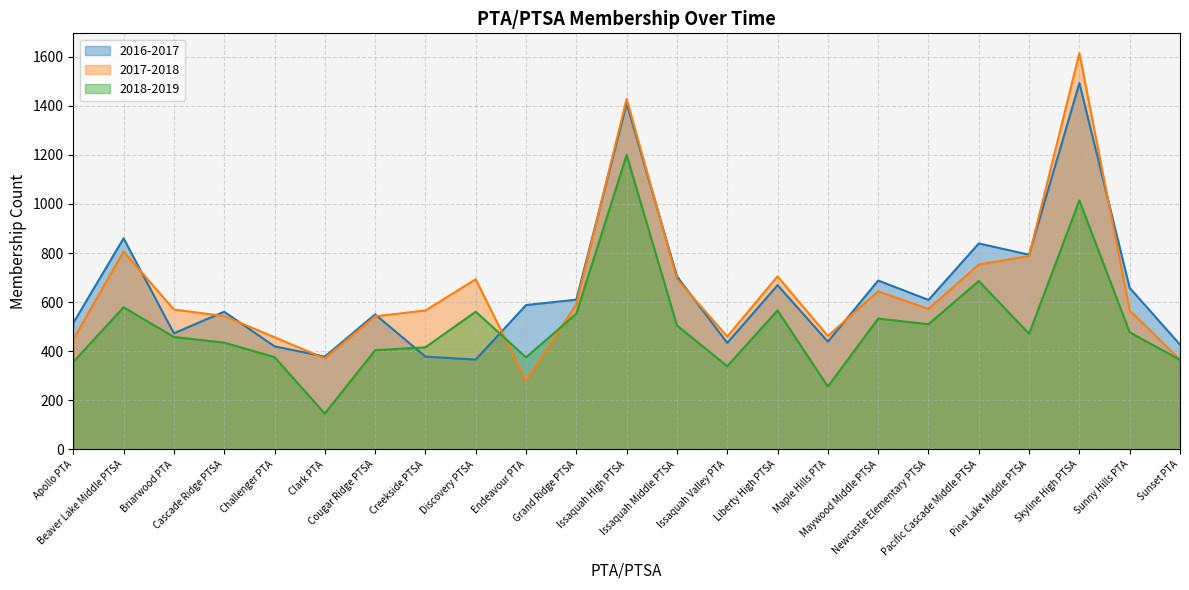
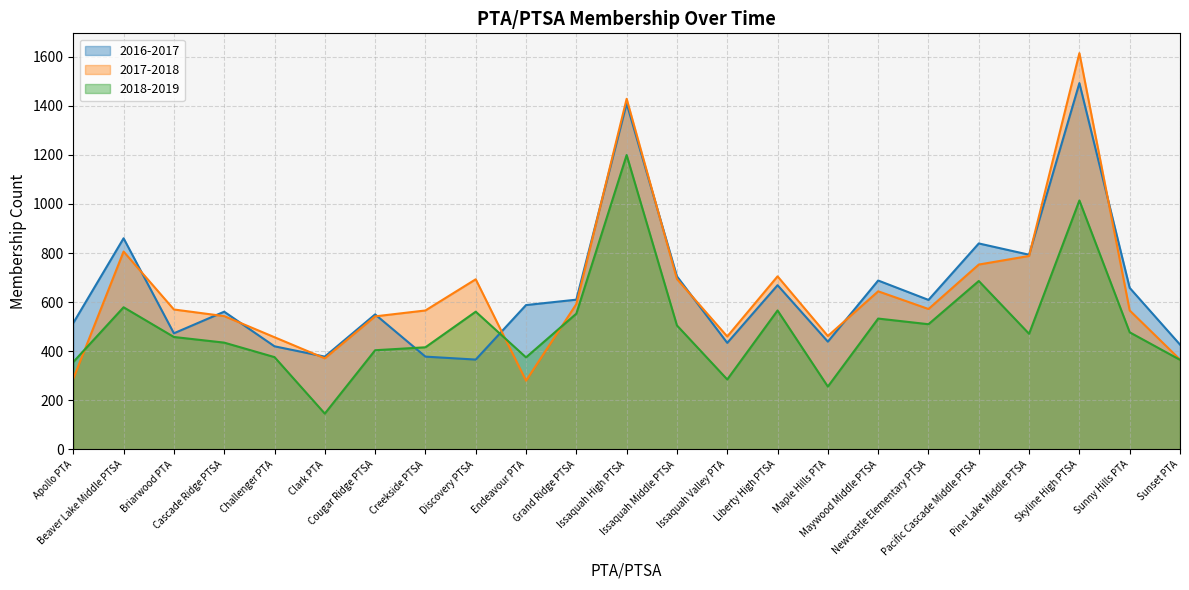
2017-2018, Apollo PTA: 450 -> 290
2018-2019, Issaquah Valley PTA: 340 -> 290
